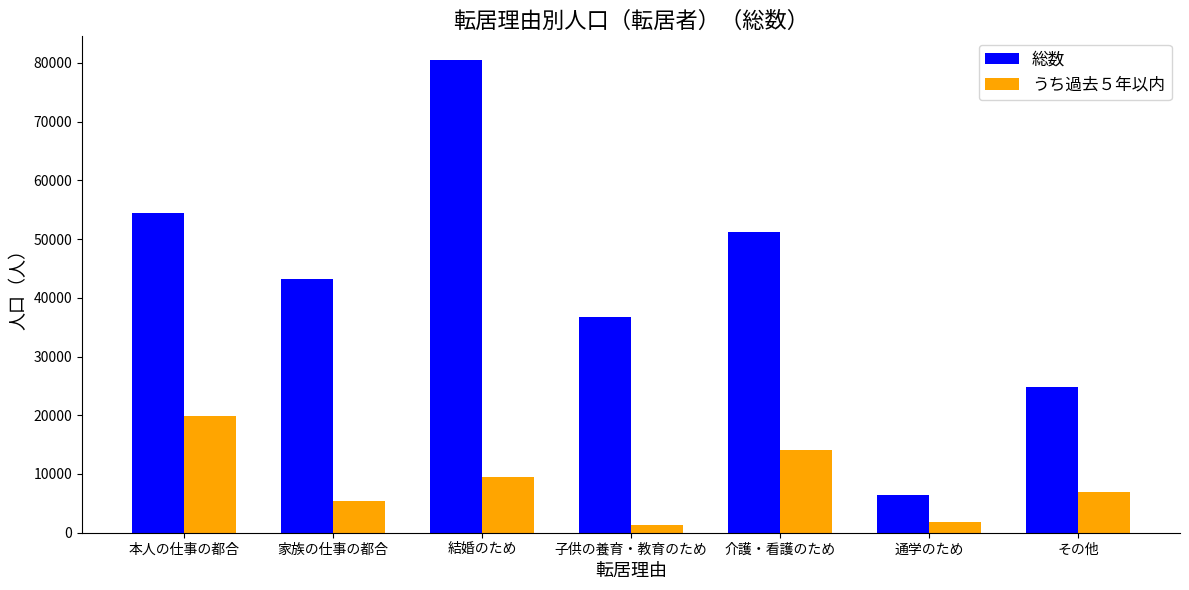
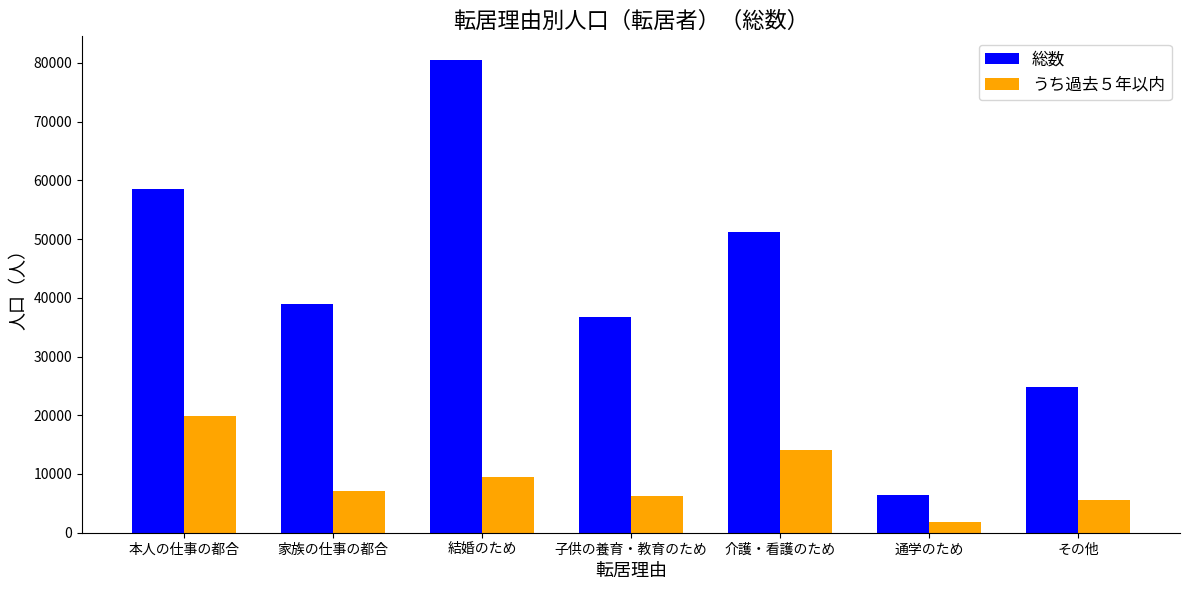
総数, 本人の仕事の都合: 54000 -> 59000
総数, 家族の仕事の都合: 43000 -> 39000
うち過去５年以内, 家族の仕事の都合: 5000 -> 7000
うち過去５年以内, 子供の養育・教育のため: 1000 -> 6000
うち過去５年以内, その他: 7000 -> 5000
